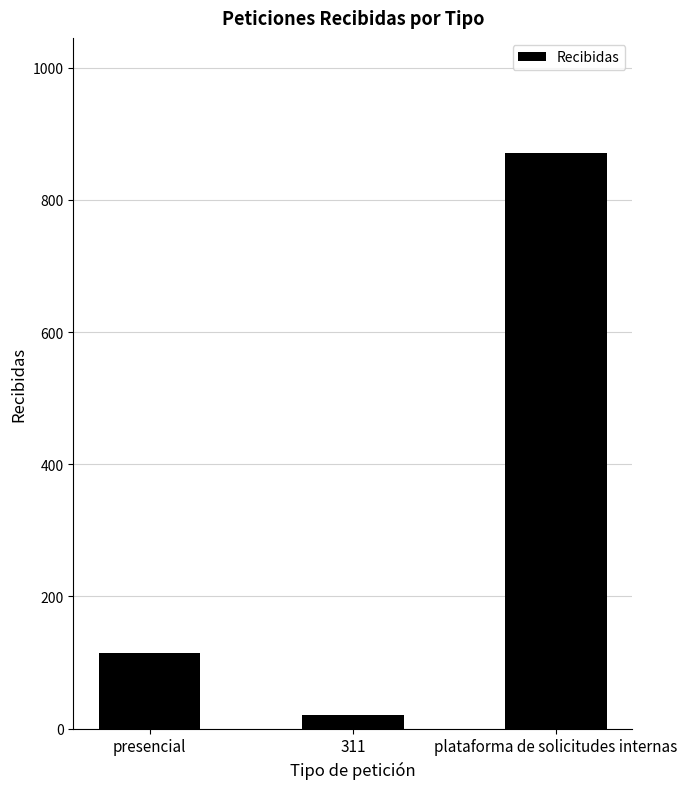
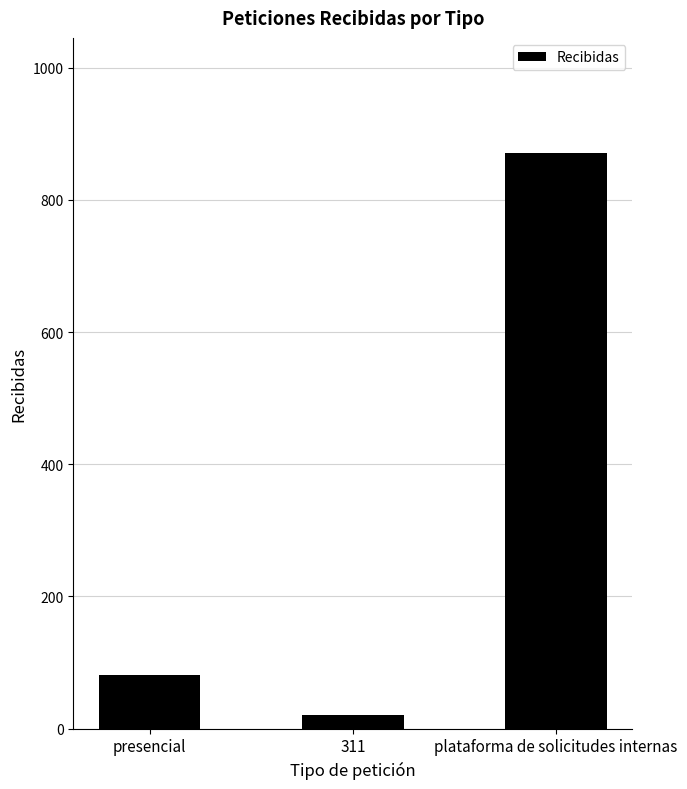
presencial: 120 -> 80
